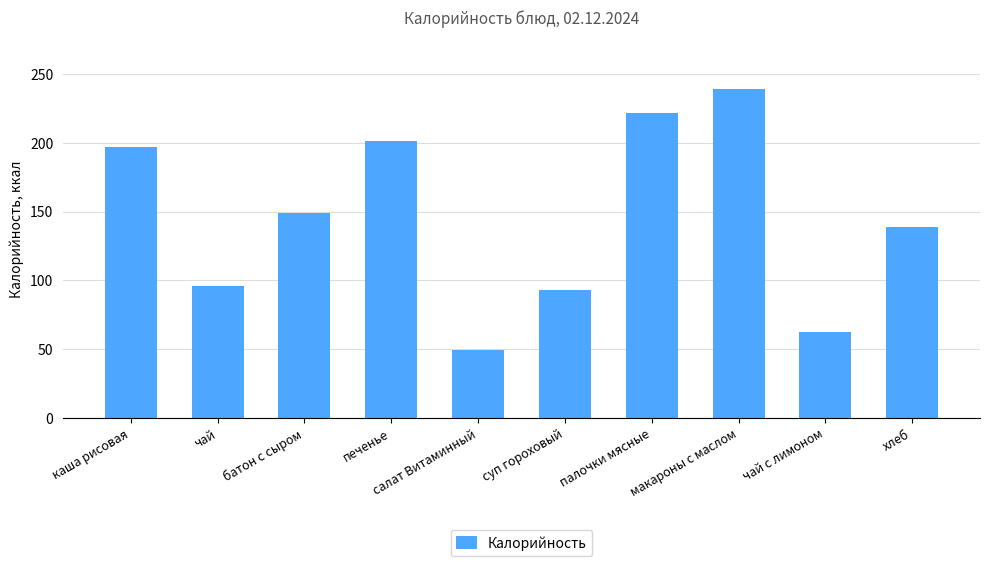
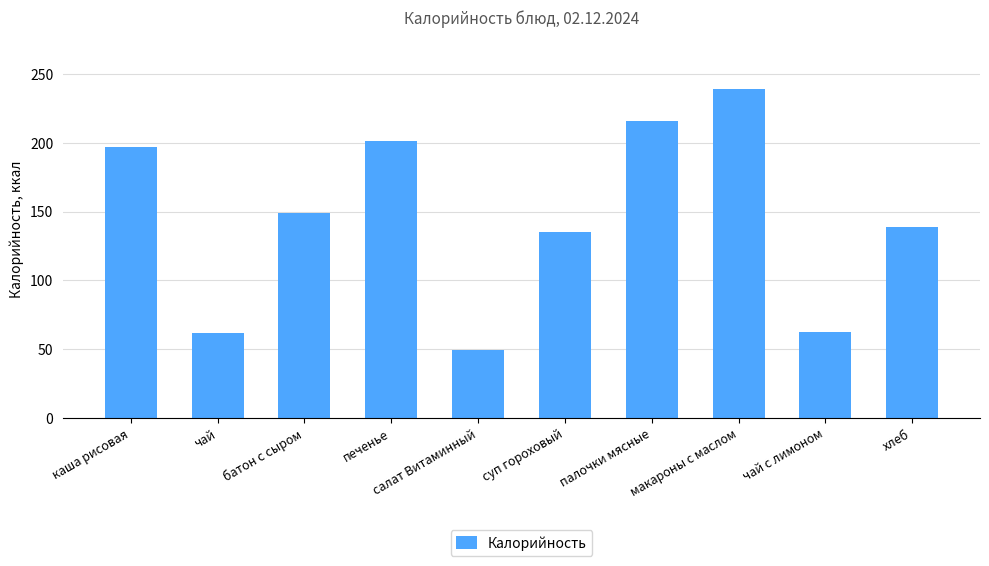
чай: 96 -> 61
суп гороховый: 93 -> 135
палочки мясные: 222 -> 216
